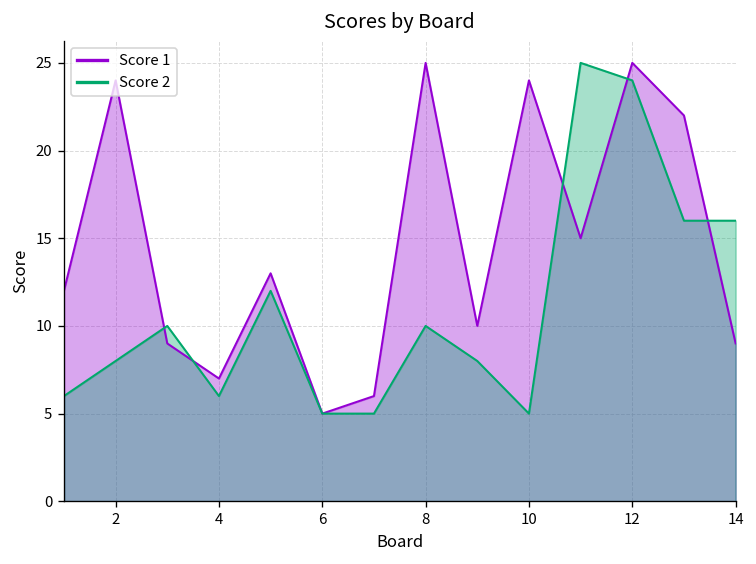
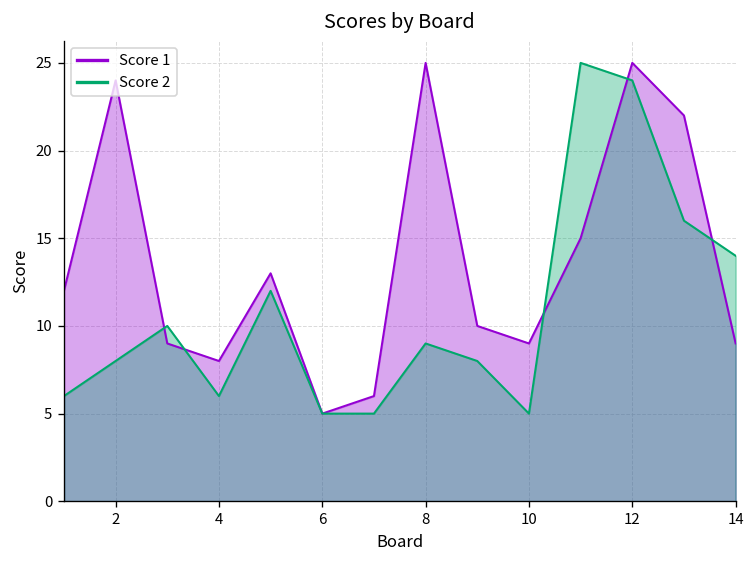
Score 1, 4: 7 -> 8
Score 2, 8: 10 -> 9
Score 1, 10: 24 -> 9
Score 2, 14: 16 -> 14
